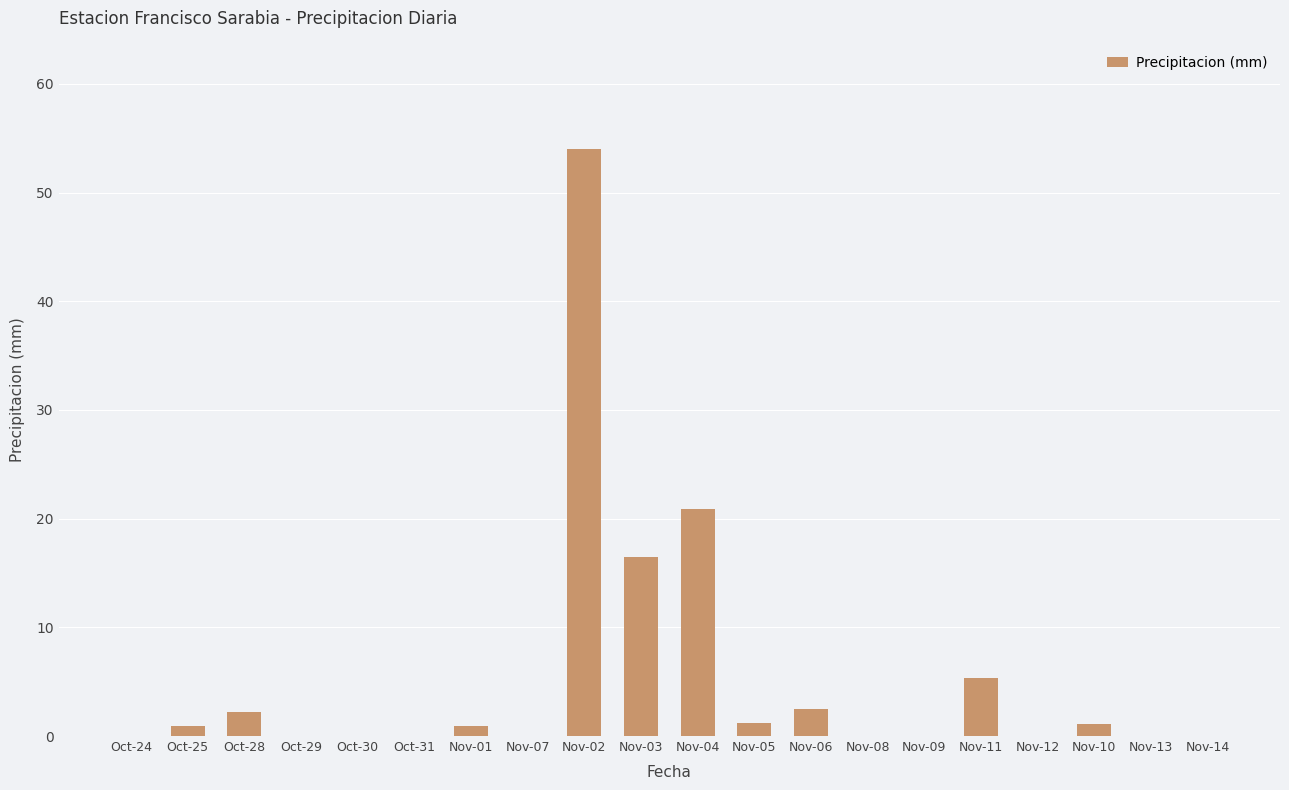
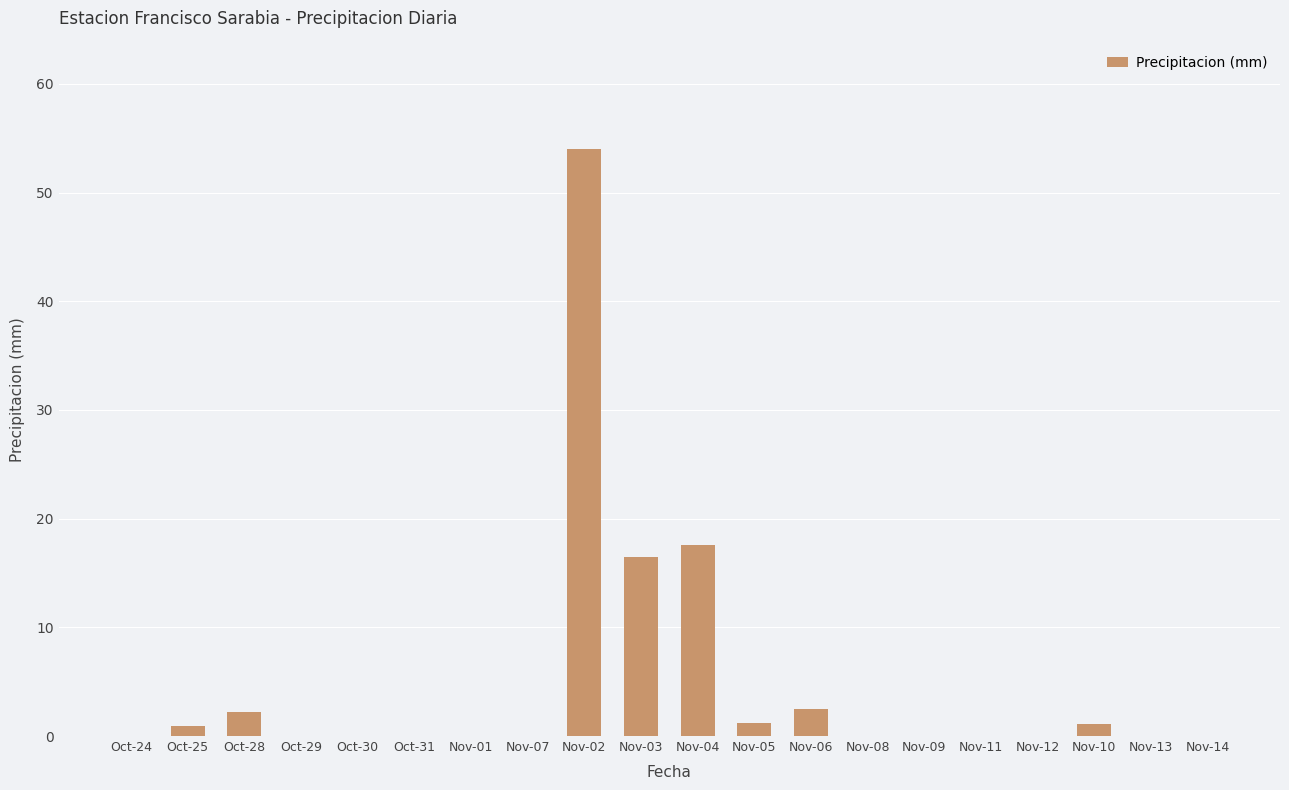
Nov-01: 0.9 -> 0.0
Nov-04: 20.9 -> 17.6
Nov-11: 5.3 -> 0.0
